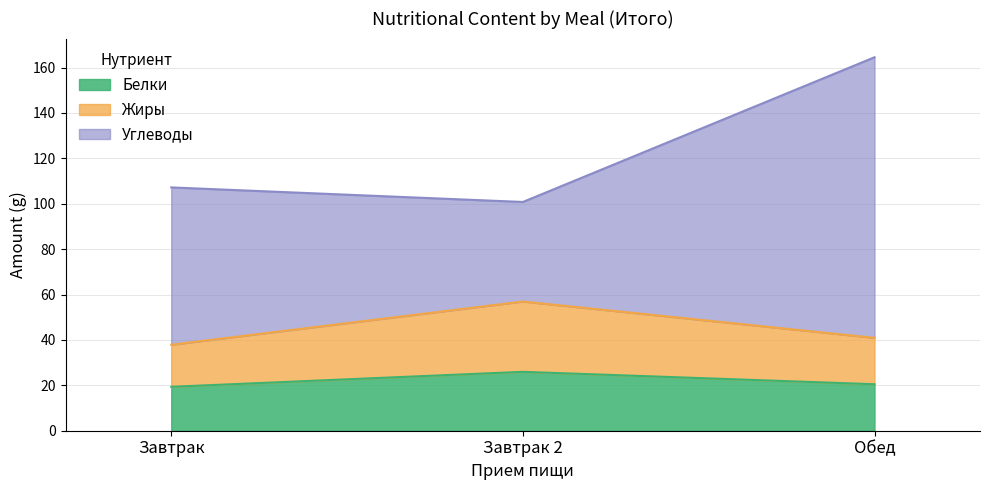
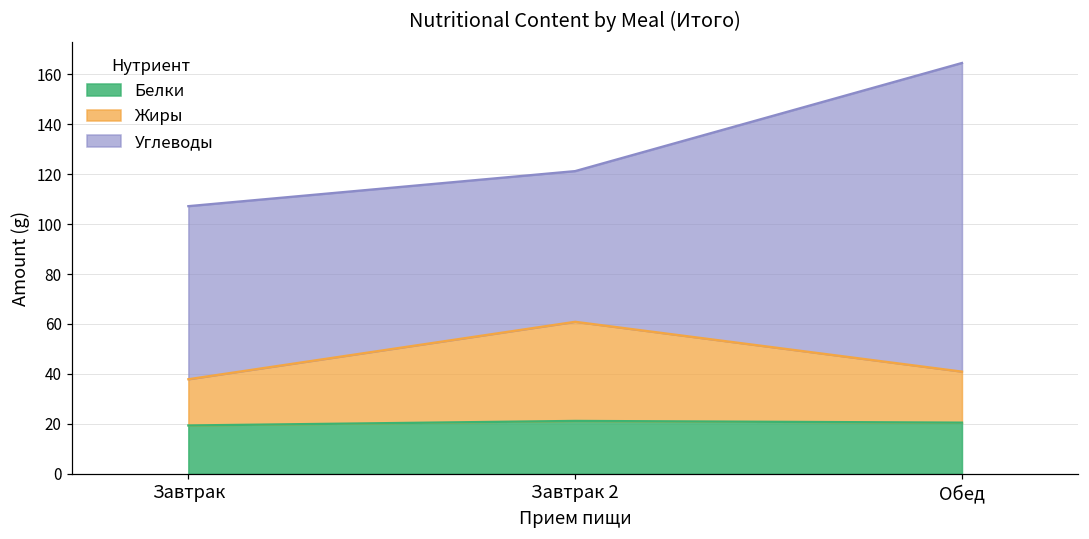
Белки, Завтрак 2: 26 -> 21
Жиры, Завтрак 2: 31 -> 40
Углеводы, Завтрак 2: 44 -> 60
